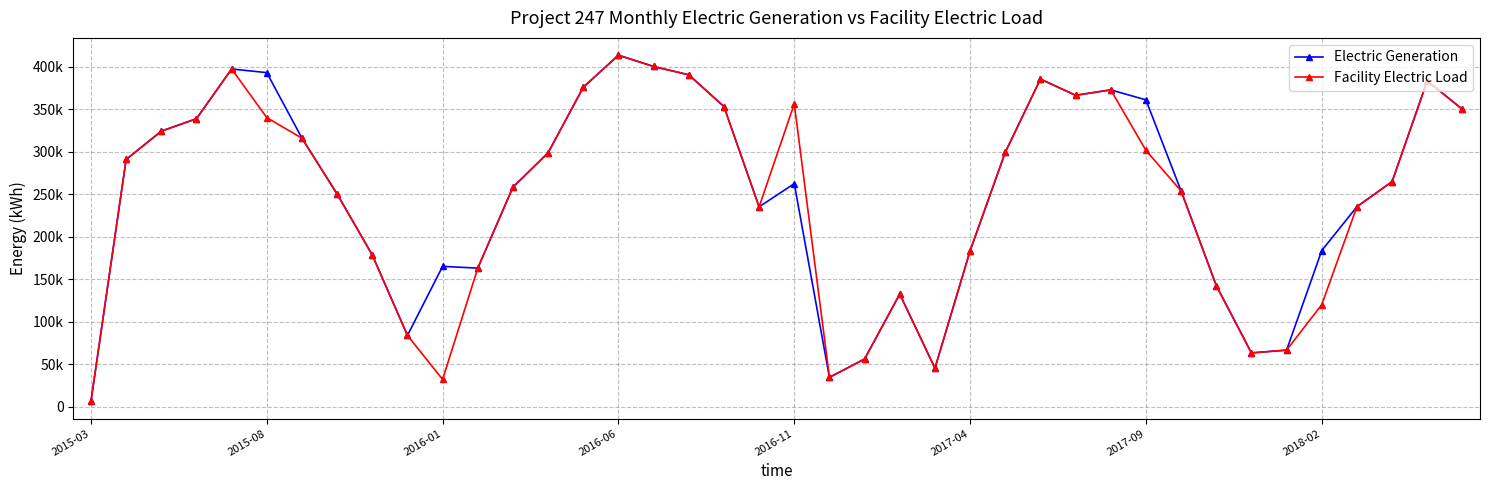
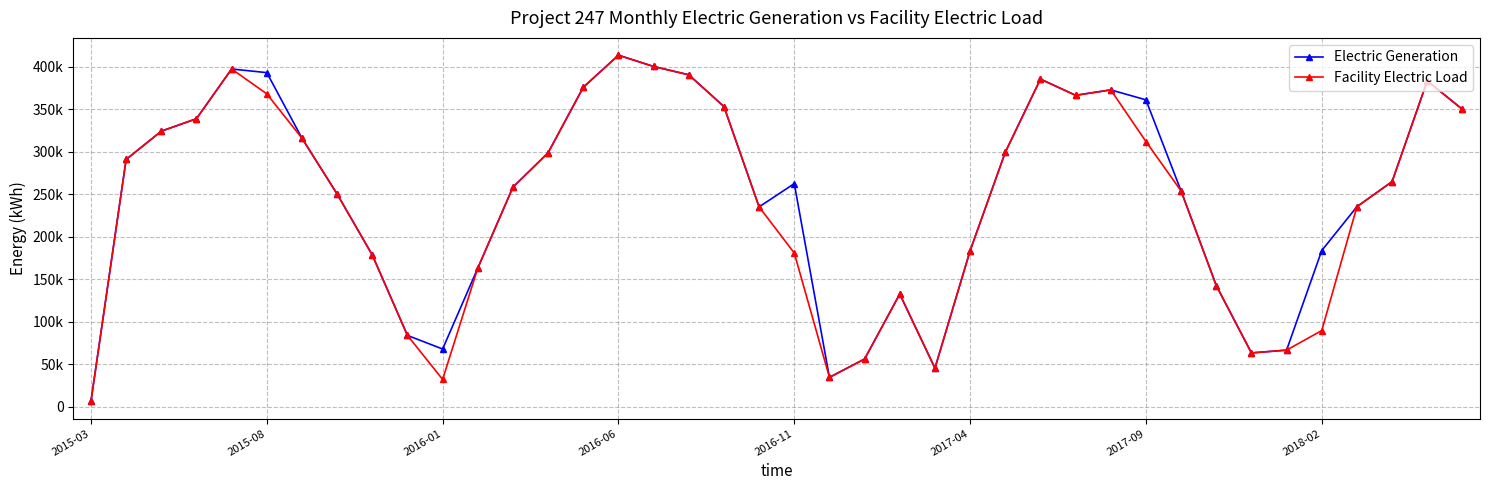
Facility Electric Load, 2015-08: 340000 -> 370000
Electric Generation, 2016-01: 170000 -> 70000
Facility Electric Load, 2016-11: 360000 -> 180000
Facility Electric Load, 2017-09: 300000 -> 310000
Facility Electric Load, 2018-02: 120000 -> 90000
